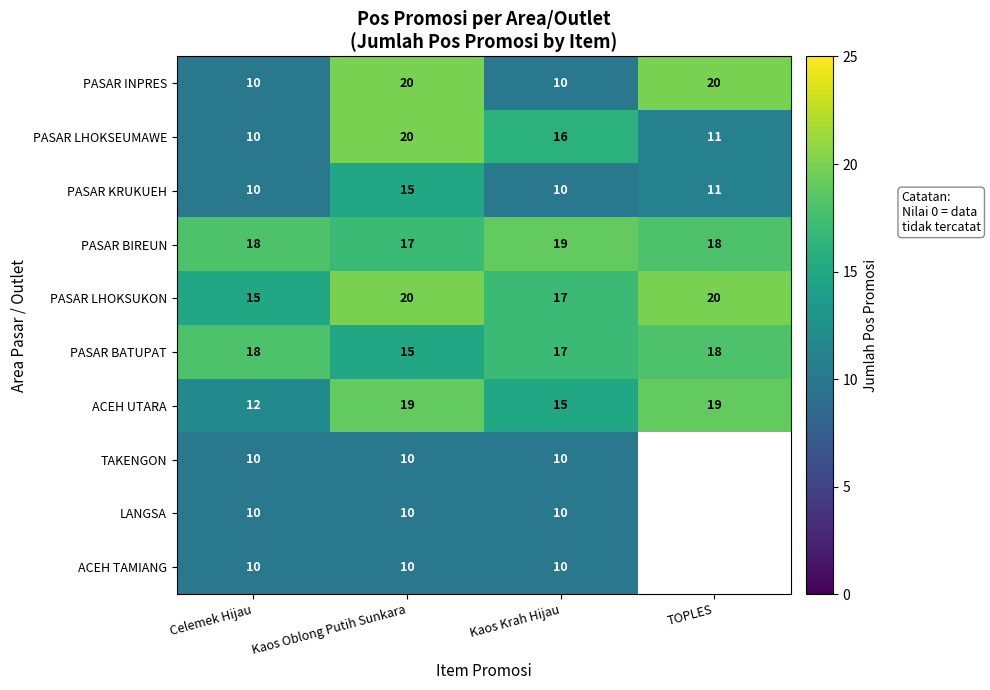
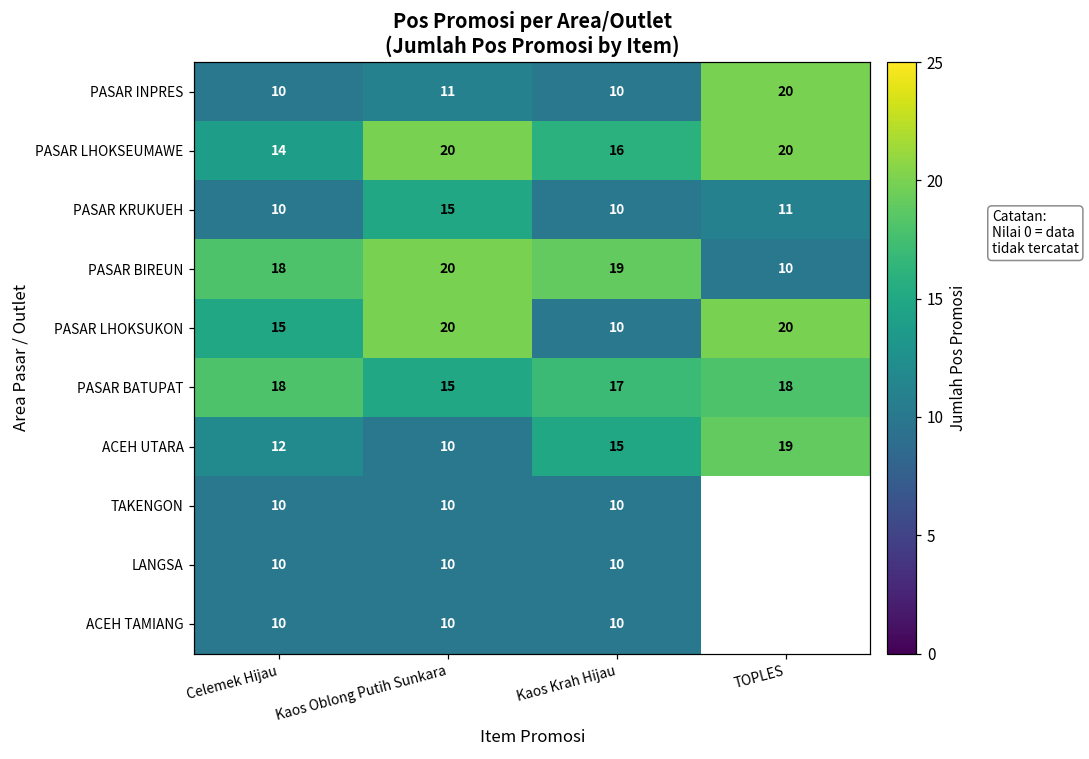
PASAR INPRES, Kaos Oblong Putih Sunkara: 20 -> 11
PASAR LHOKSEUMAWE, Celemek Hijau: 10 -> 14
PASAR LHOKSEUMAWE, TOPLES: 11 -> 20
PASAR BIREUN, Kaos Oblong Putih Sunkara: 17 -> 20
PASAR BIREUN, TOPLES: 18 -> 10
PASAR LHOKSUKON, Kaos Krah Hijau: 17 -> 10
ACEH UTARA, Kaos Oblong Putih Sunkara: 19 -> 10
